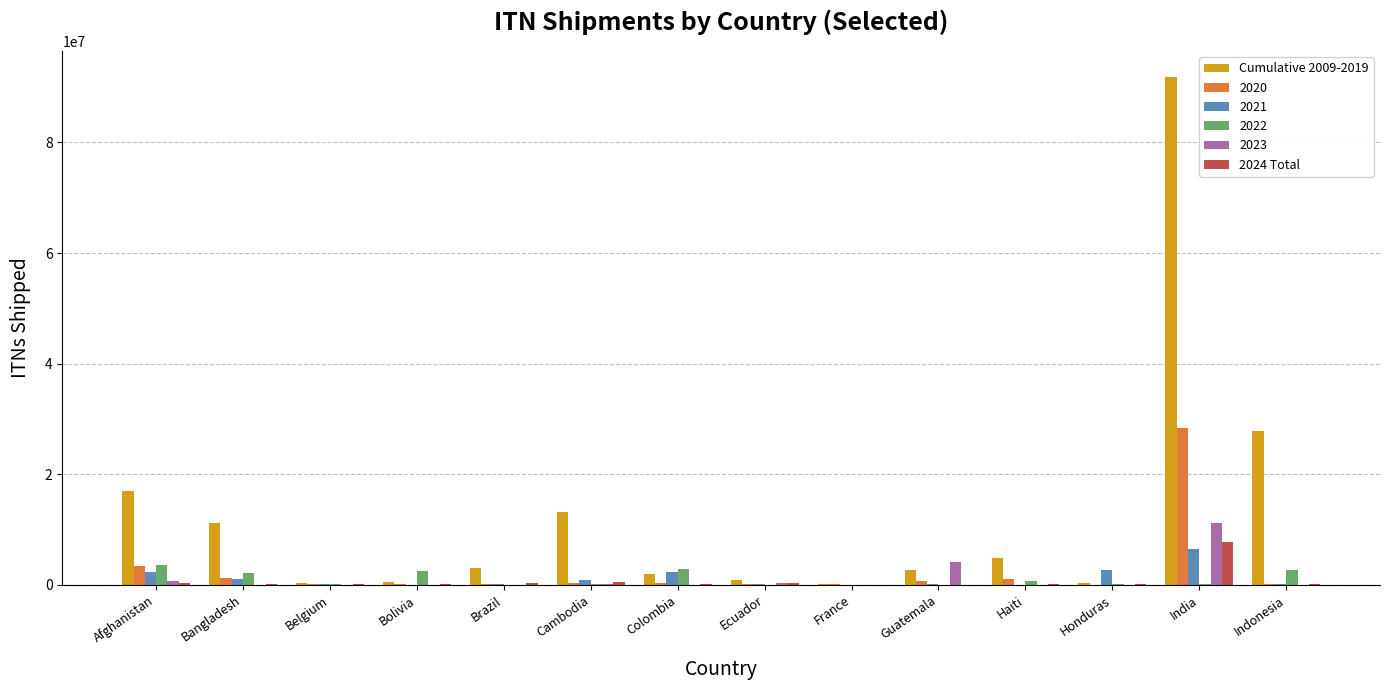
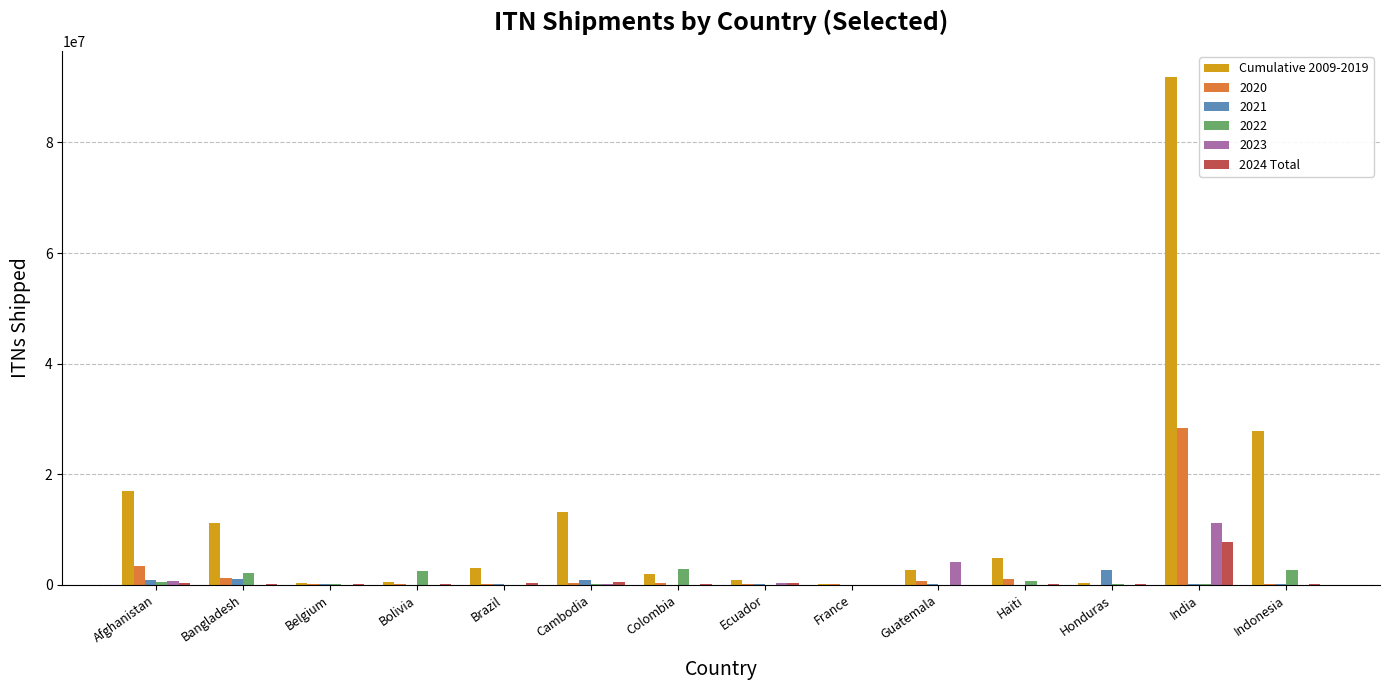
2021, Afghanistan: 2000000 -> 1000000
2022, Afghanistan: 4000000 -> 0
2021, Colombia: 2000000 -> 0
2021, India: 7000000 -> 0
